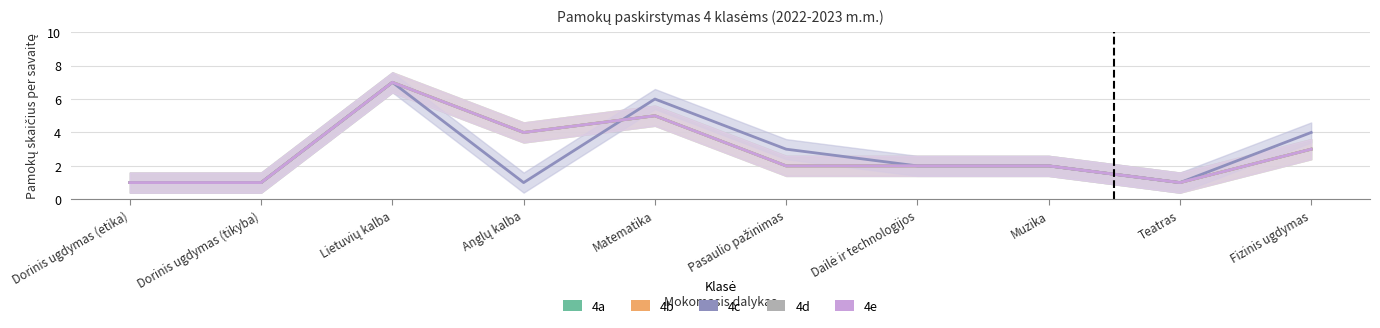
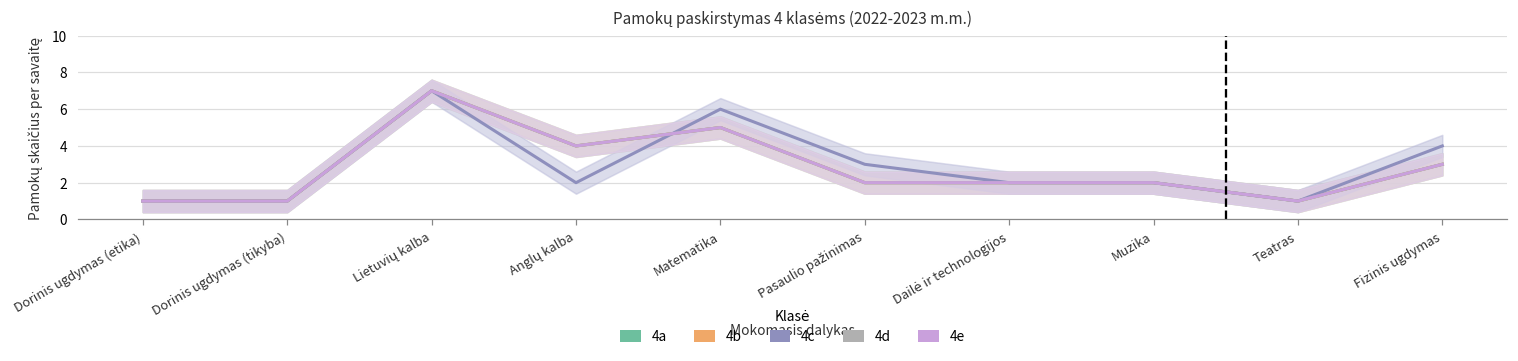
4c, Anglų kalba: 1 -> 2
